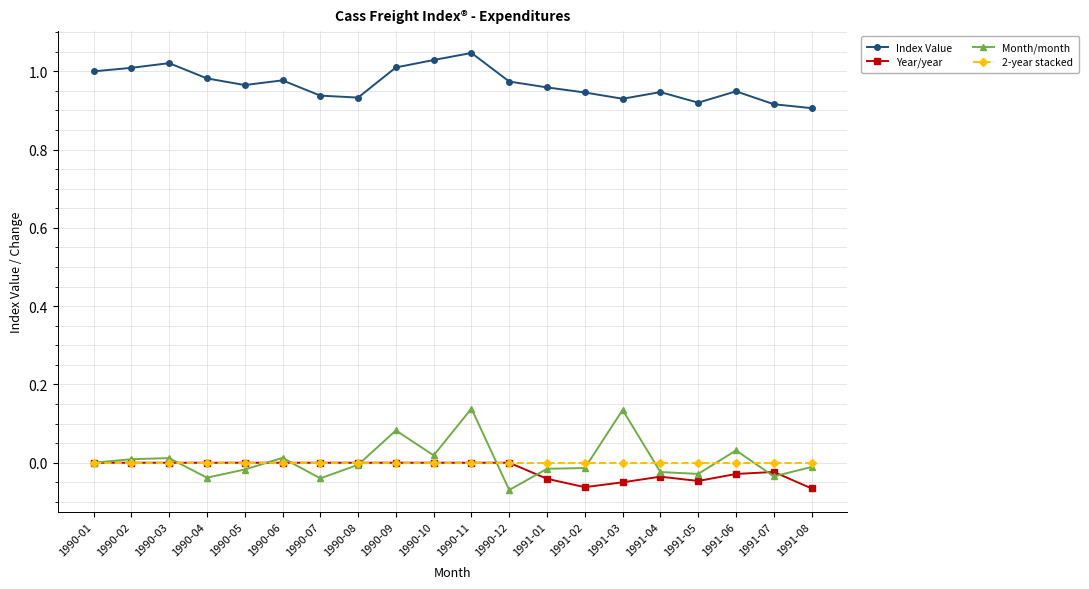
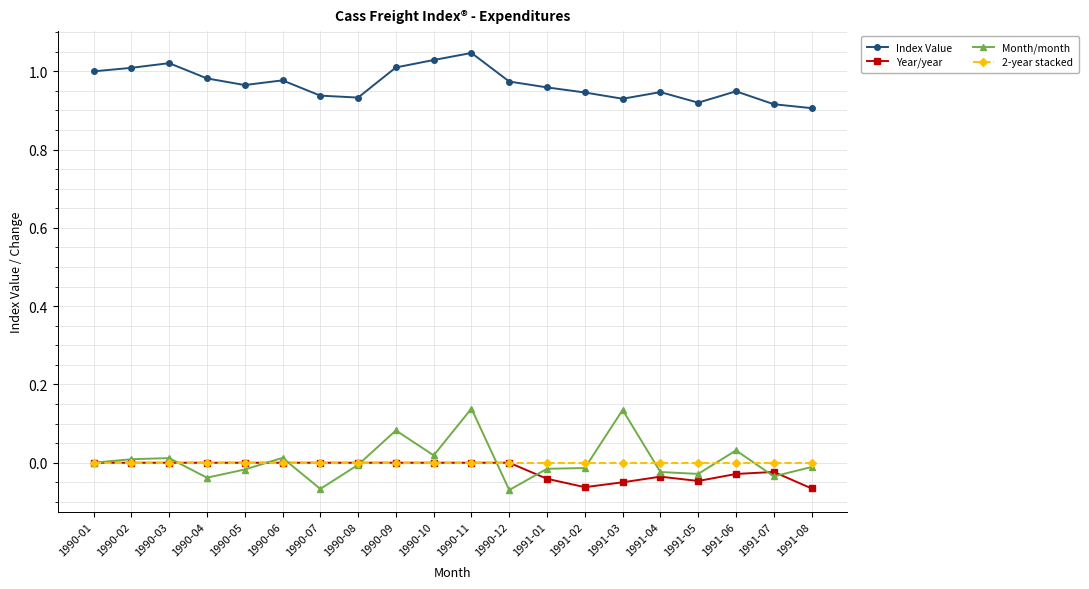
Month/month, 1990-07: -0.04 -> -0.07
